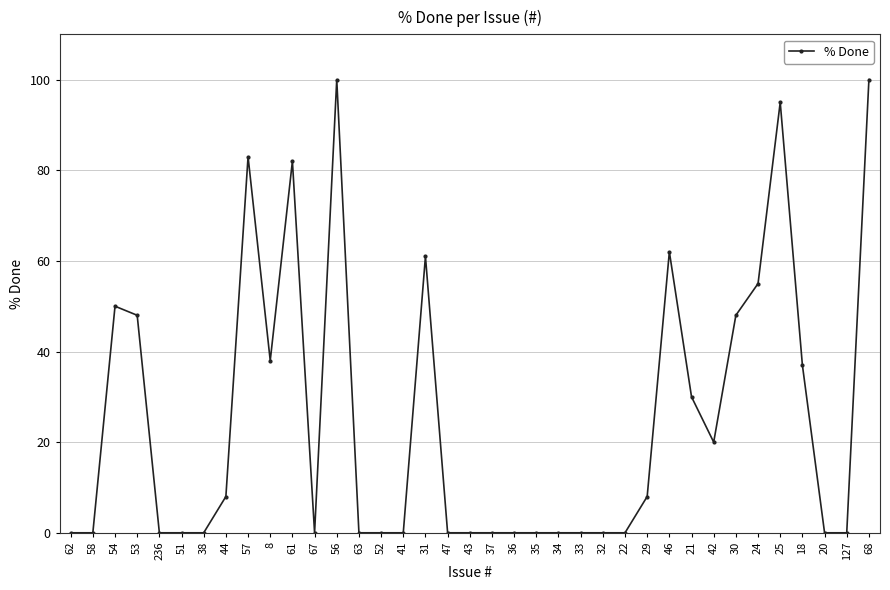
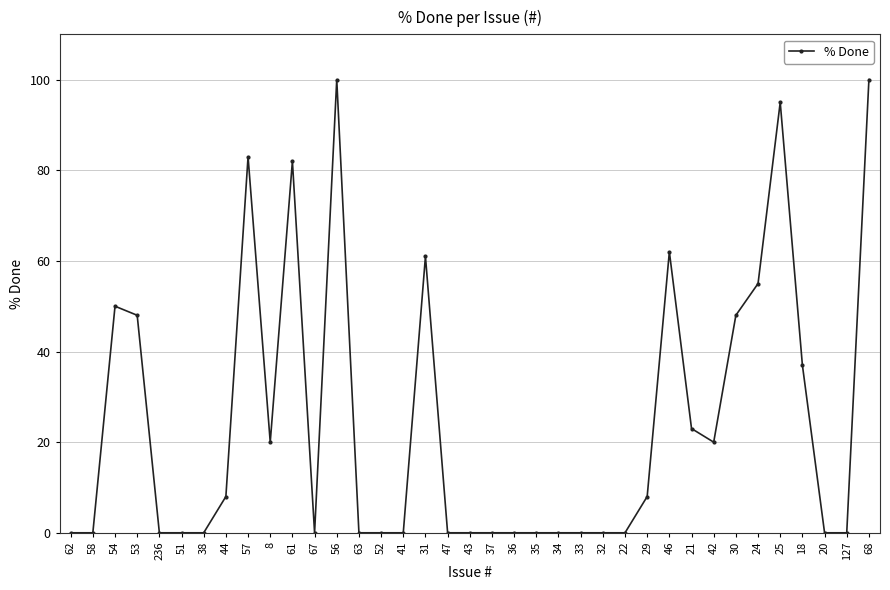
8: 38 -> 20
21: 30 -> 23
